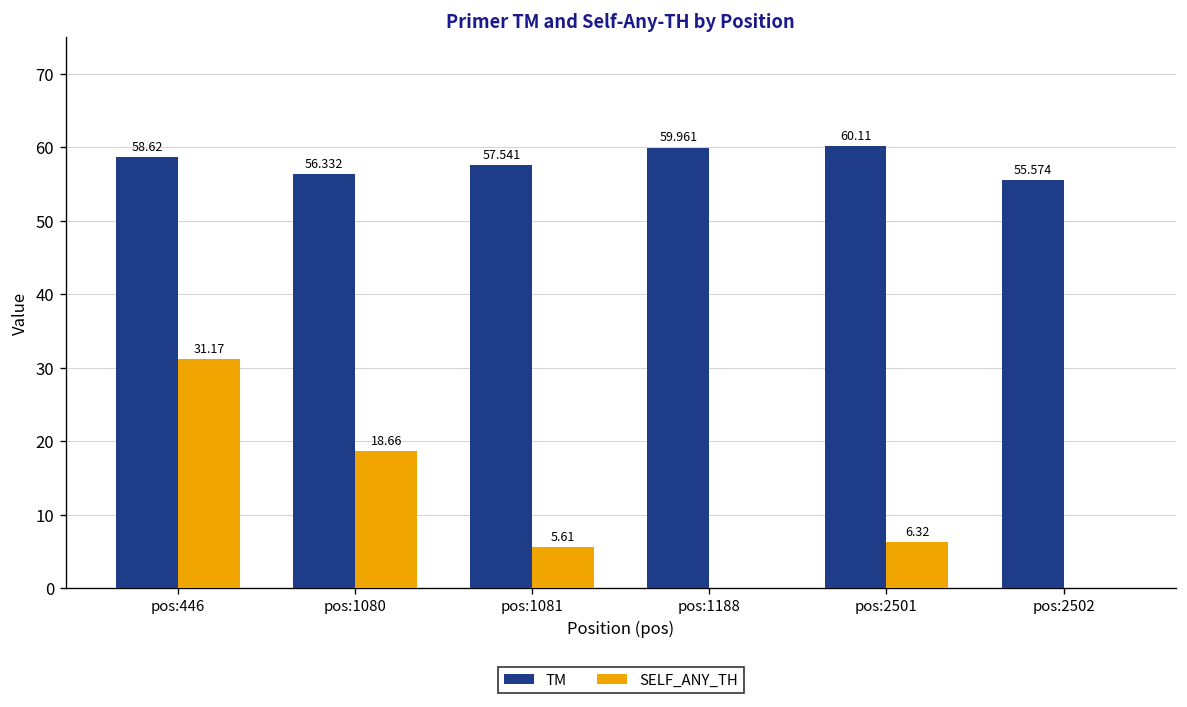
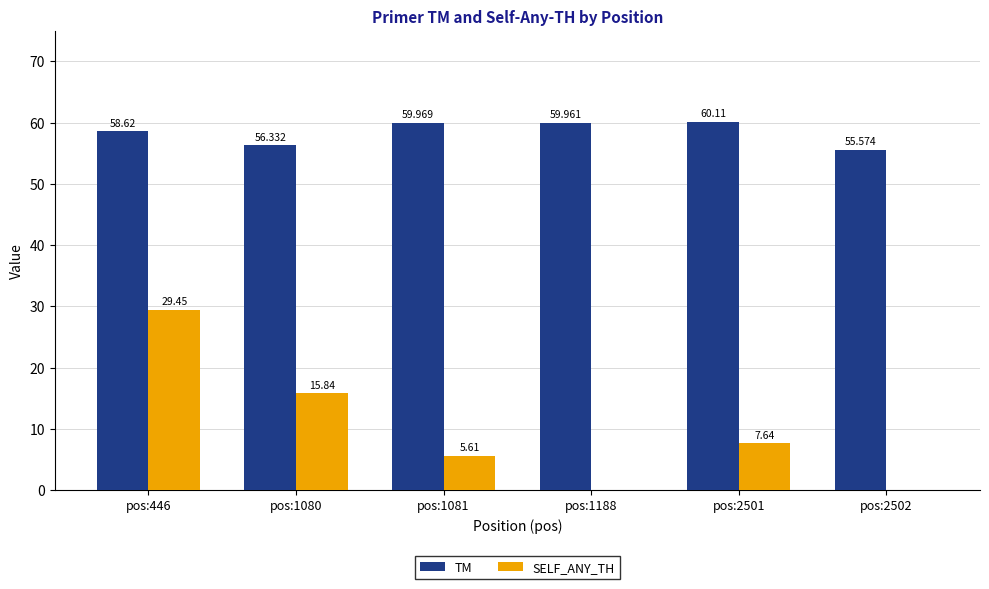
SELF_ANY_TH, pos:446: 31.17 -> 29.45
SELF_ANY_TH, pos:1080: 18.66 -> 15.84
TM, pos:1081: 57.541 -> 59.969
SELF_ANY_TH, pos:2501: 6.32 -> 7.64
